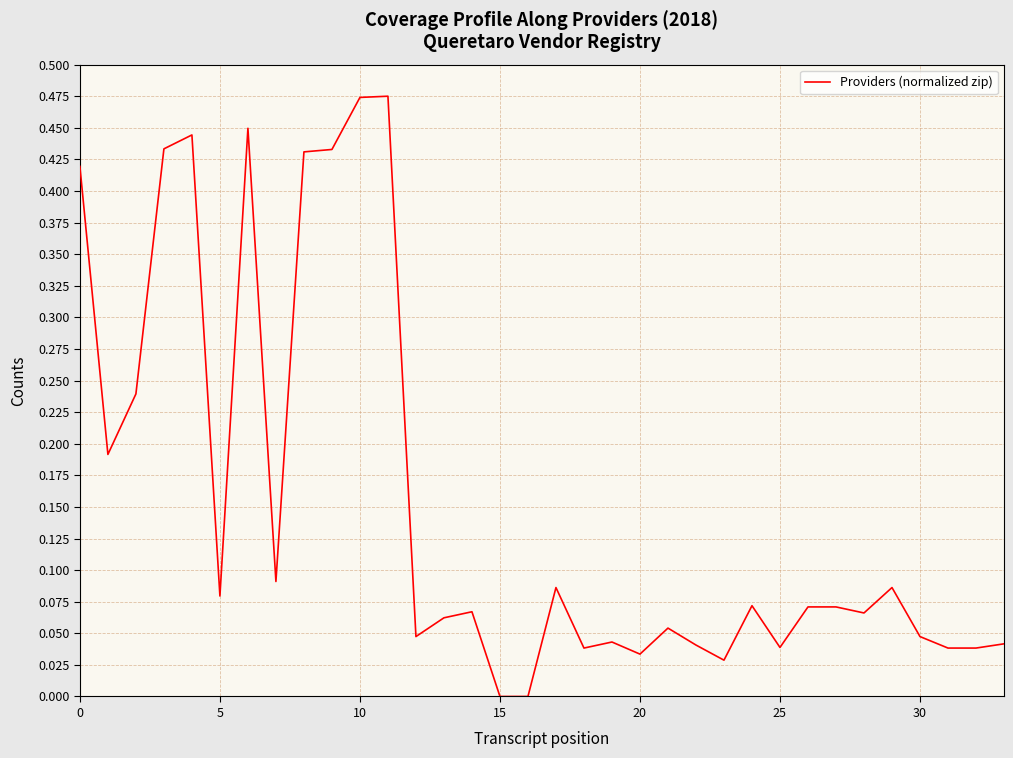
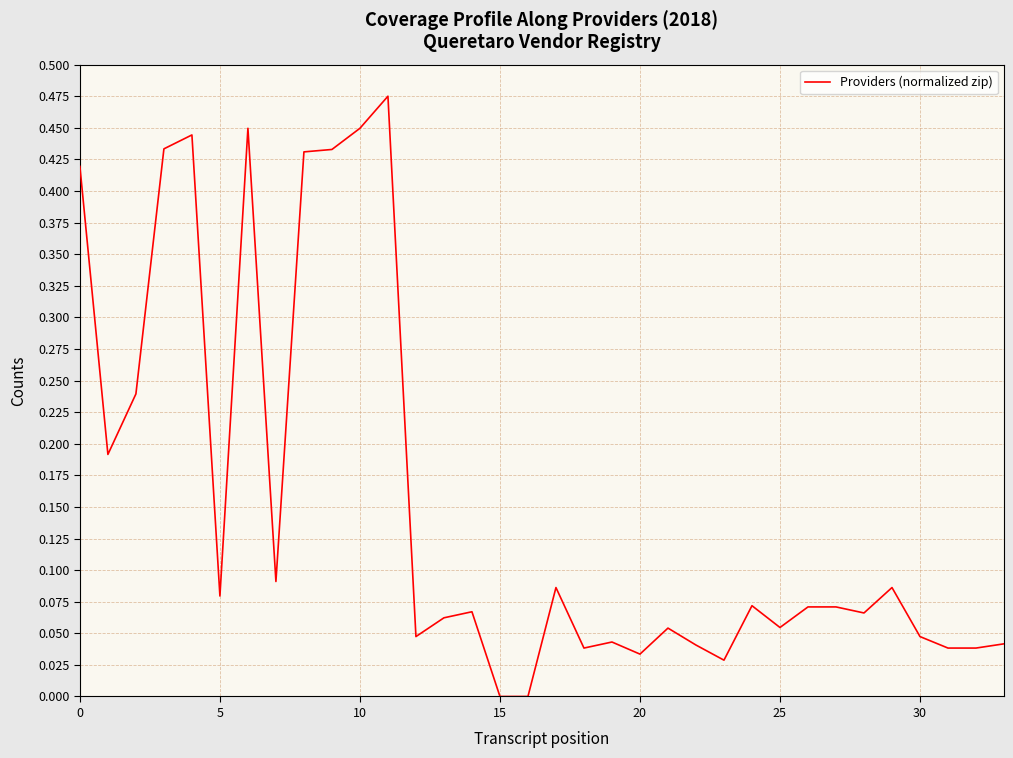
10: 0.474 -> 0.450
25: 0.039 -> 0.055
